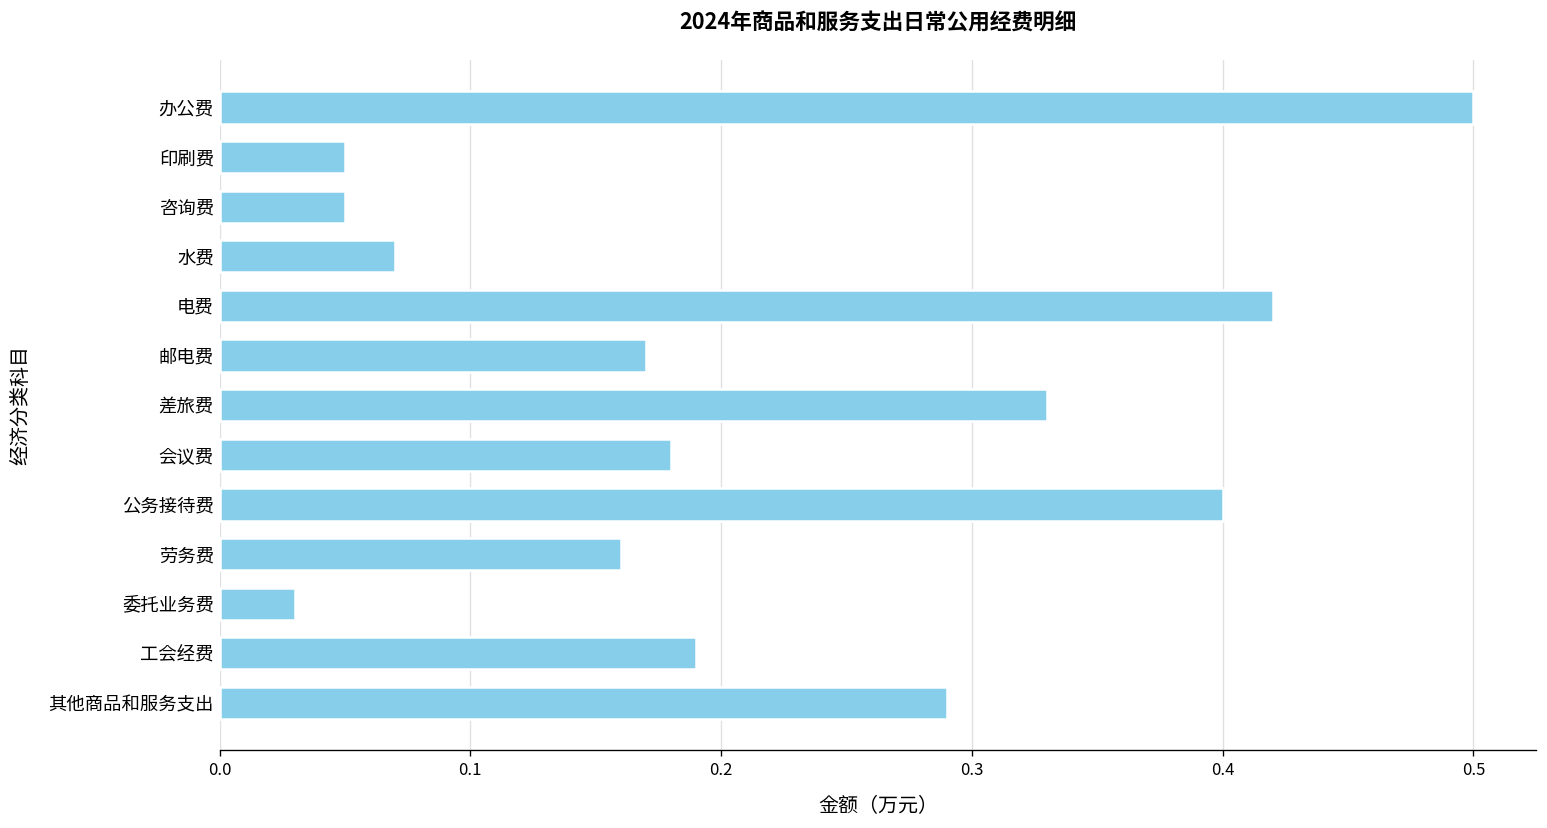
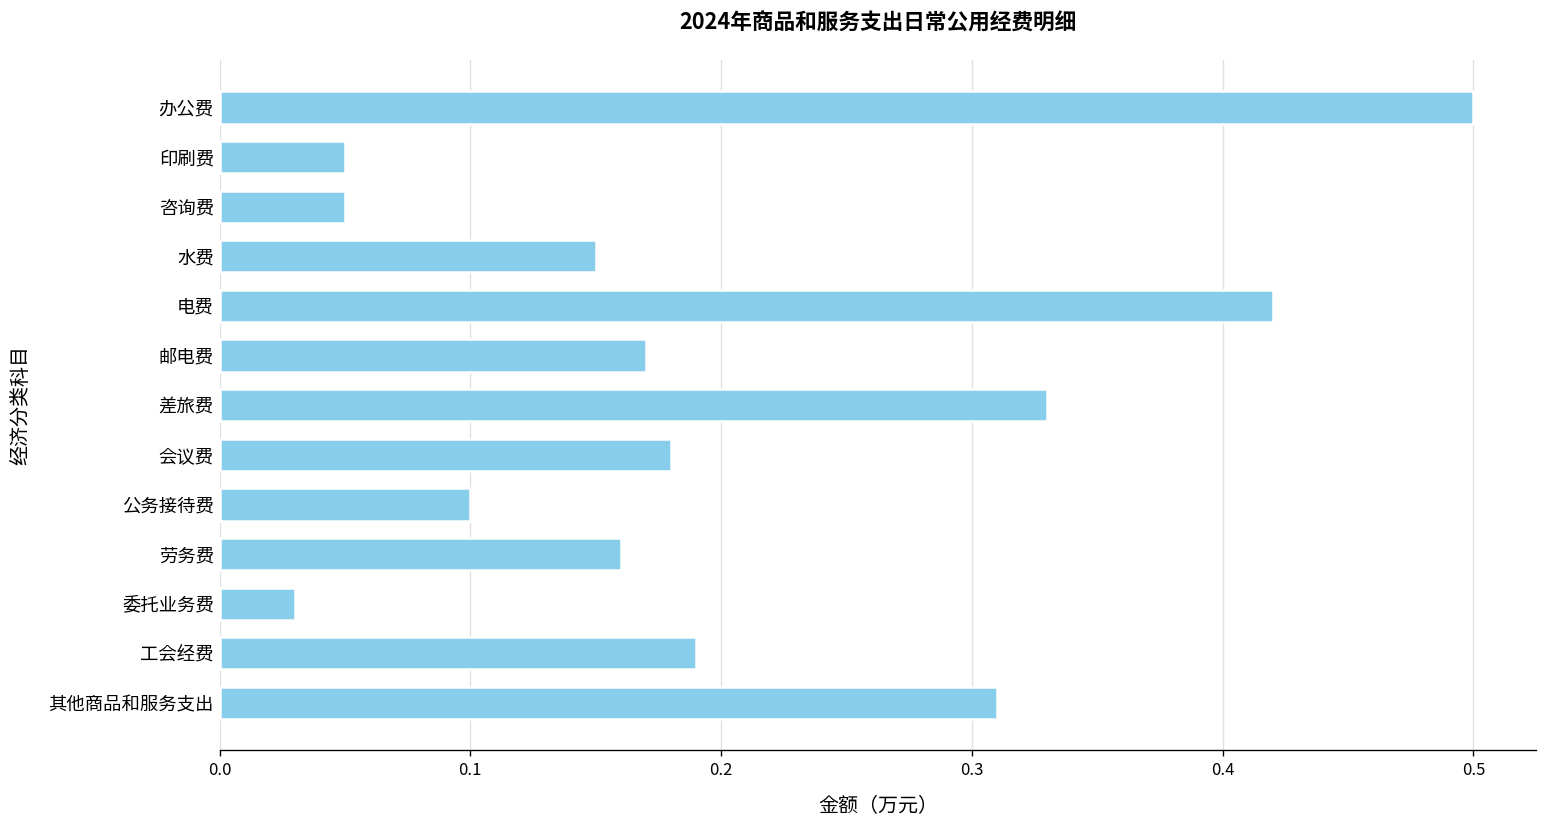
水费: 0.07 -> 0.15
公务接待费: 0.4 -> 0.1
其他商品和服务支出: 0.29 -> 0.31
